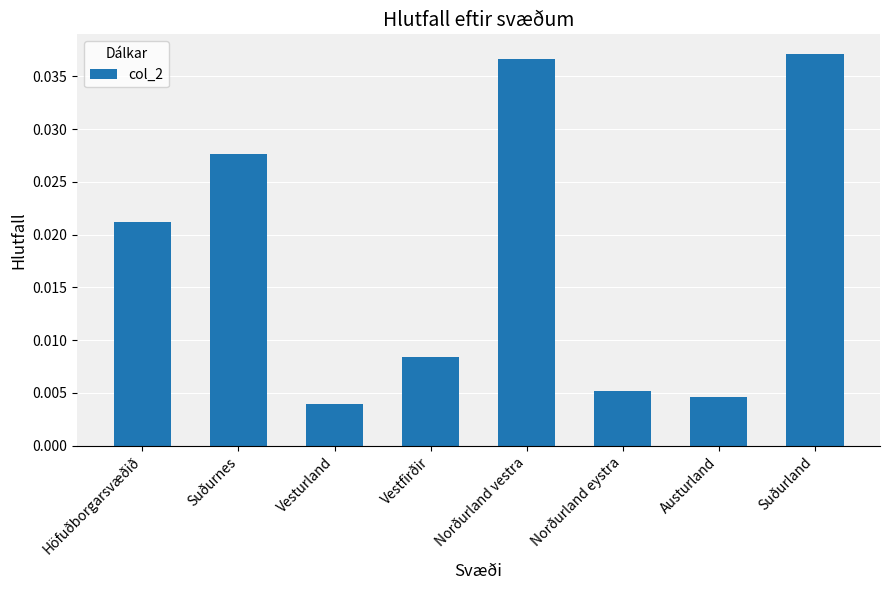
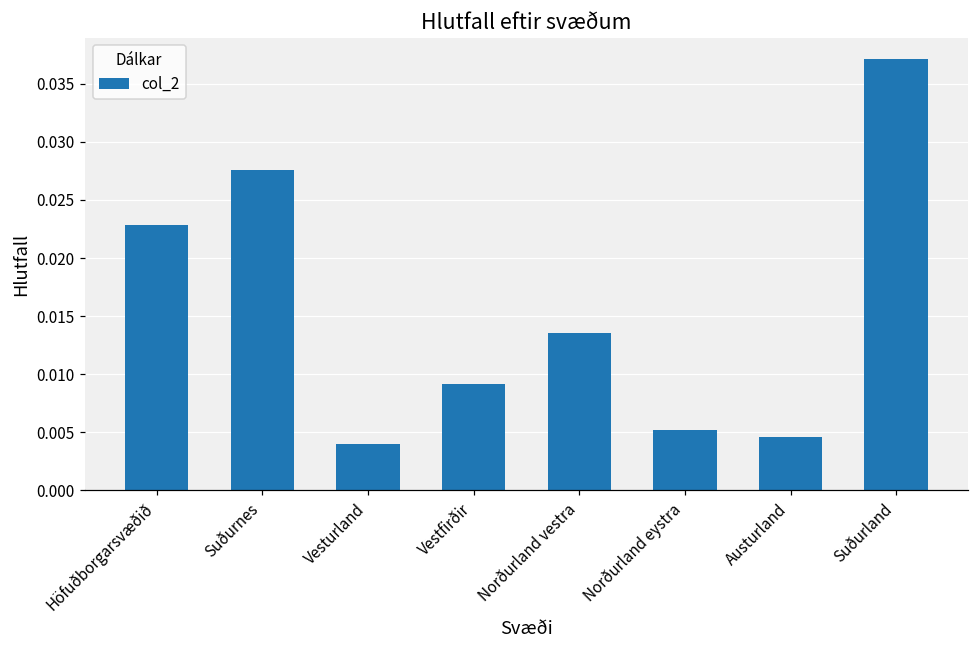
Höfuðborgarsvæðið: 0.0212 -> 0.0228
Vestfirðir: 0.0084 -> 0.0092
Norðurland vestra: 0.0367 -> 0.0136
